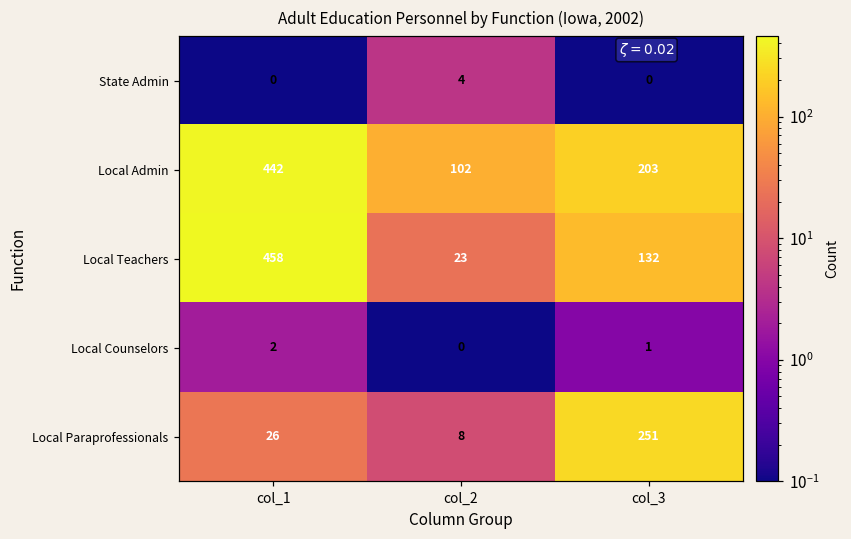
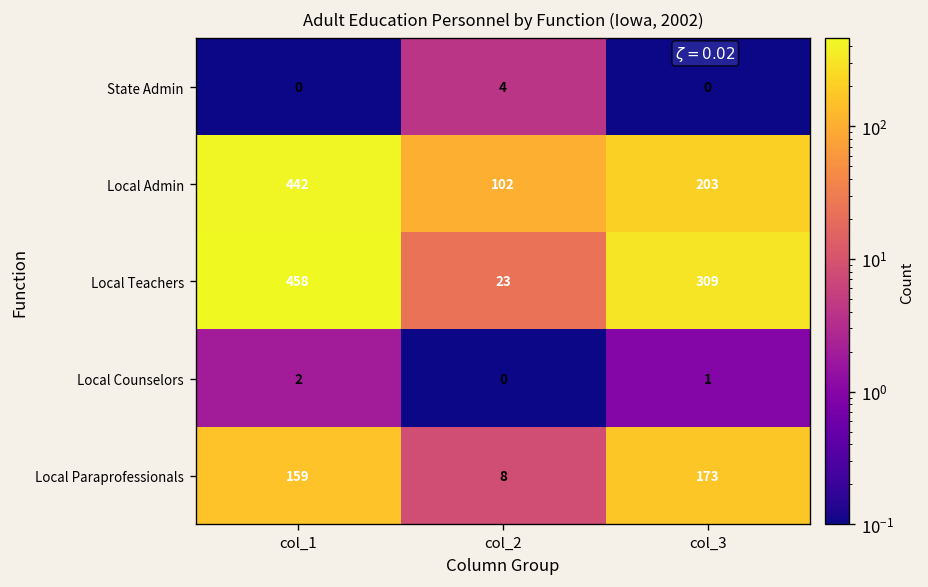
Local Teachers, col_3: 132 -> 309
Local Paraprofessionals, col_1: 26 -> 159
Local Paraprofessionals, col_3: 251 -> 173
